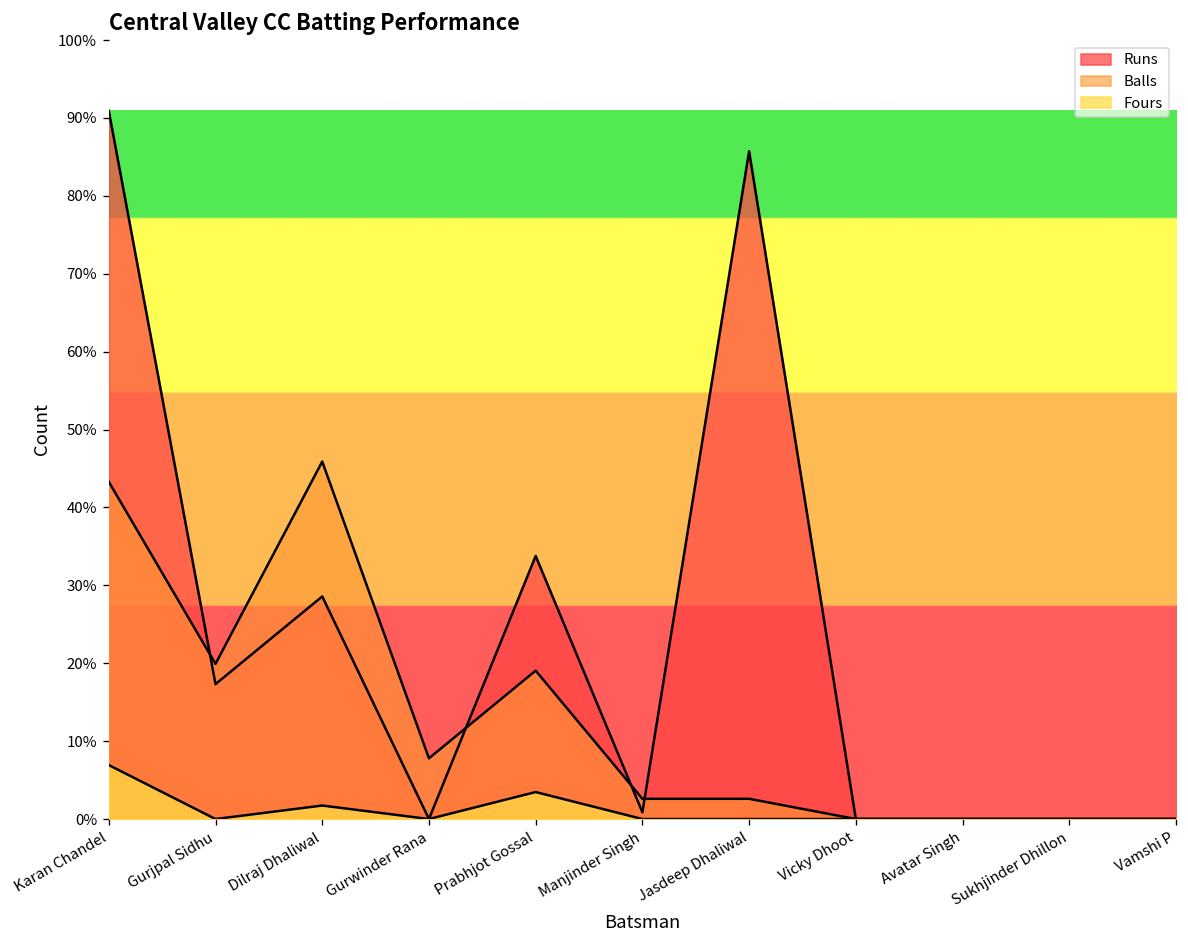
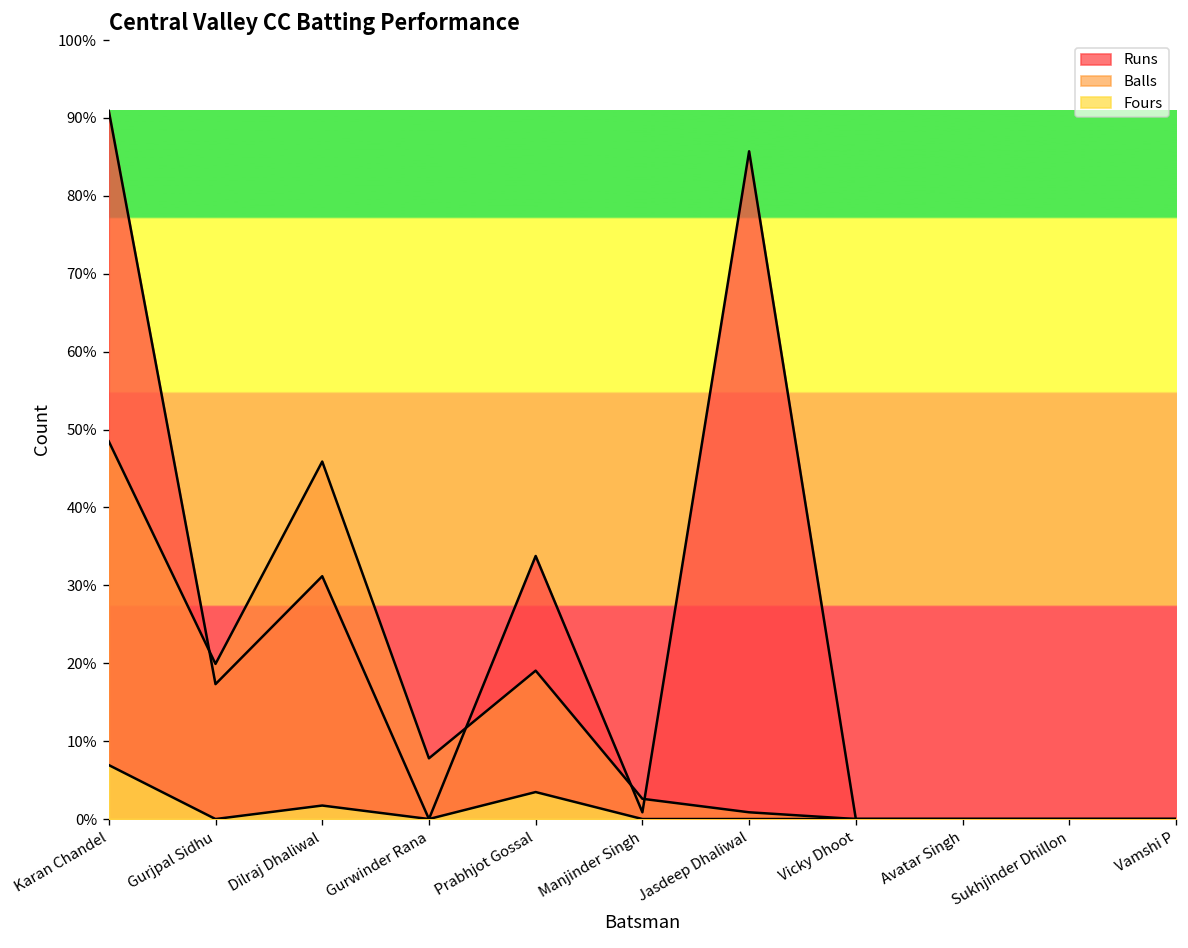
Balls, Karan Chandel: 43% -> 48%
Runs, Dilraj Dhaliwal: 29% -> 31%
Balls, Jasdeep Dhaliwal: 3% -> 1%
